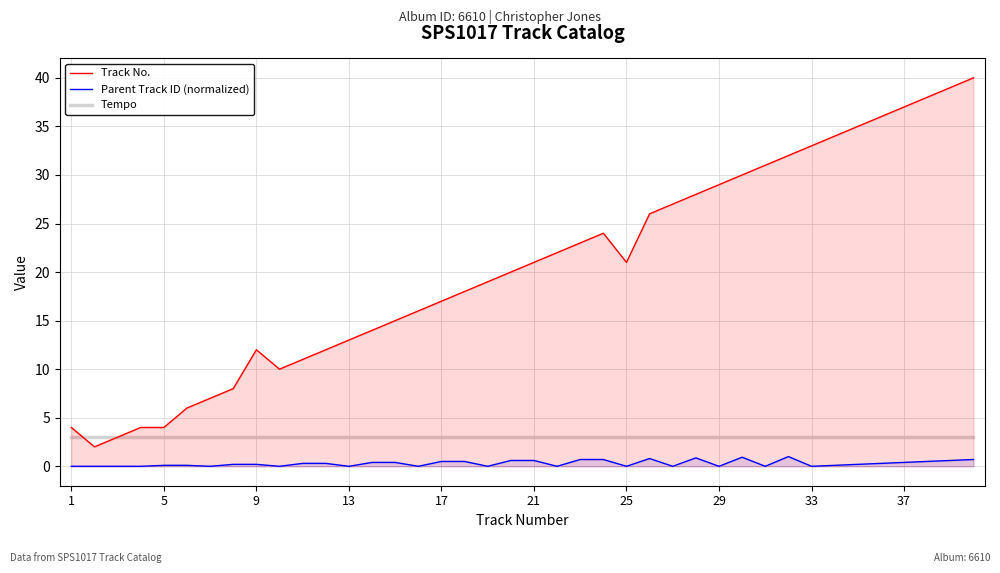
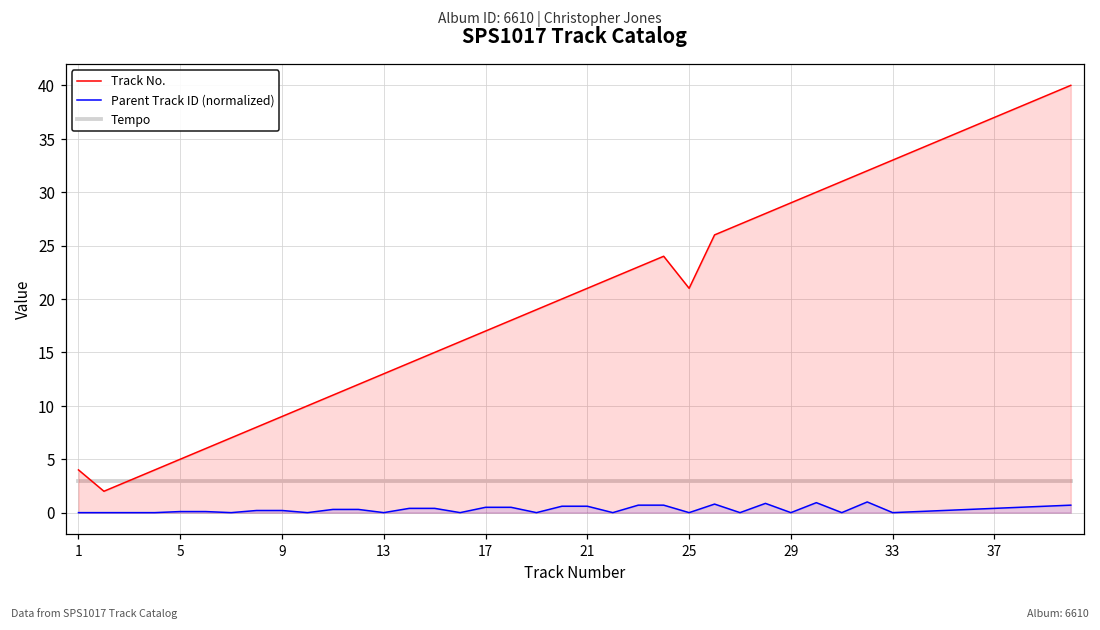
Track No., 5: 4 -> 5
Track No., 9: 12 -> 9
